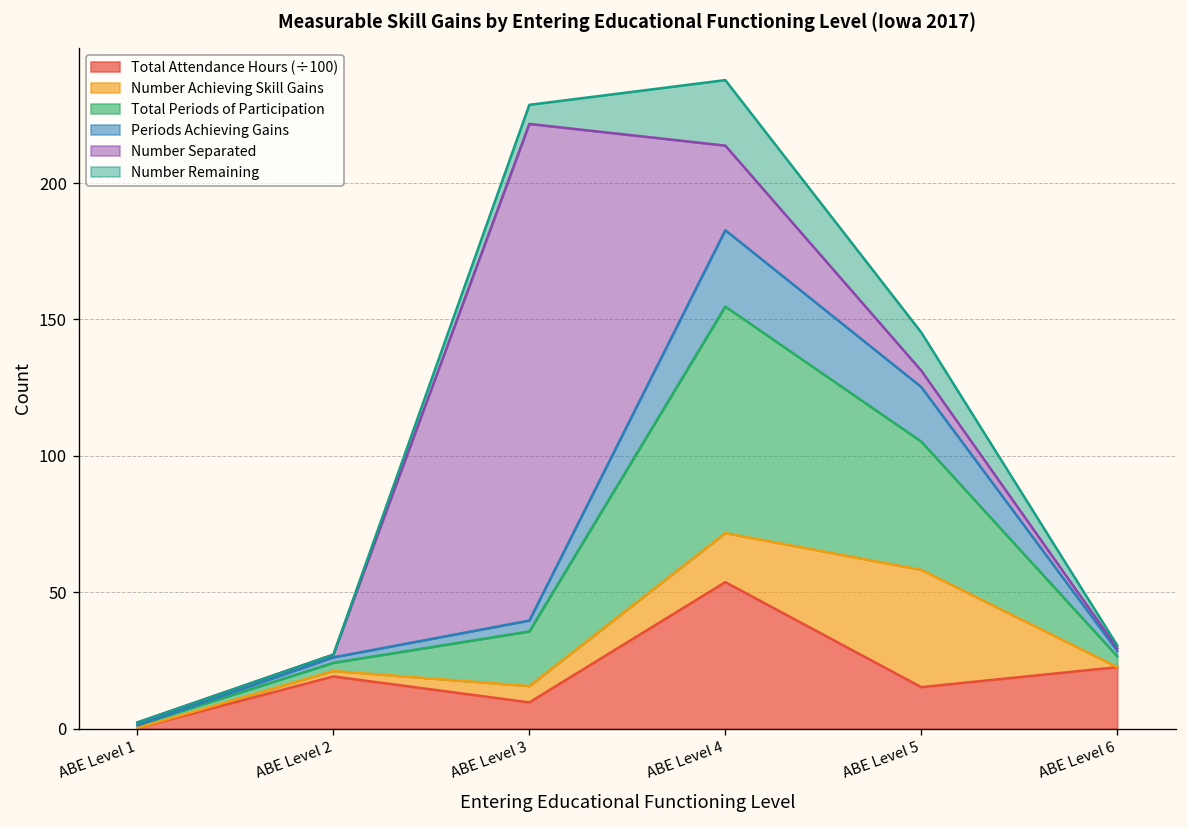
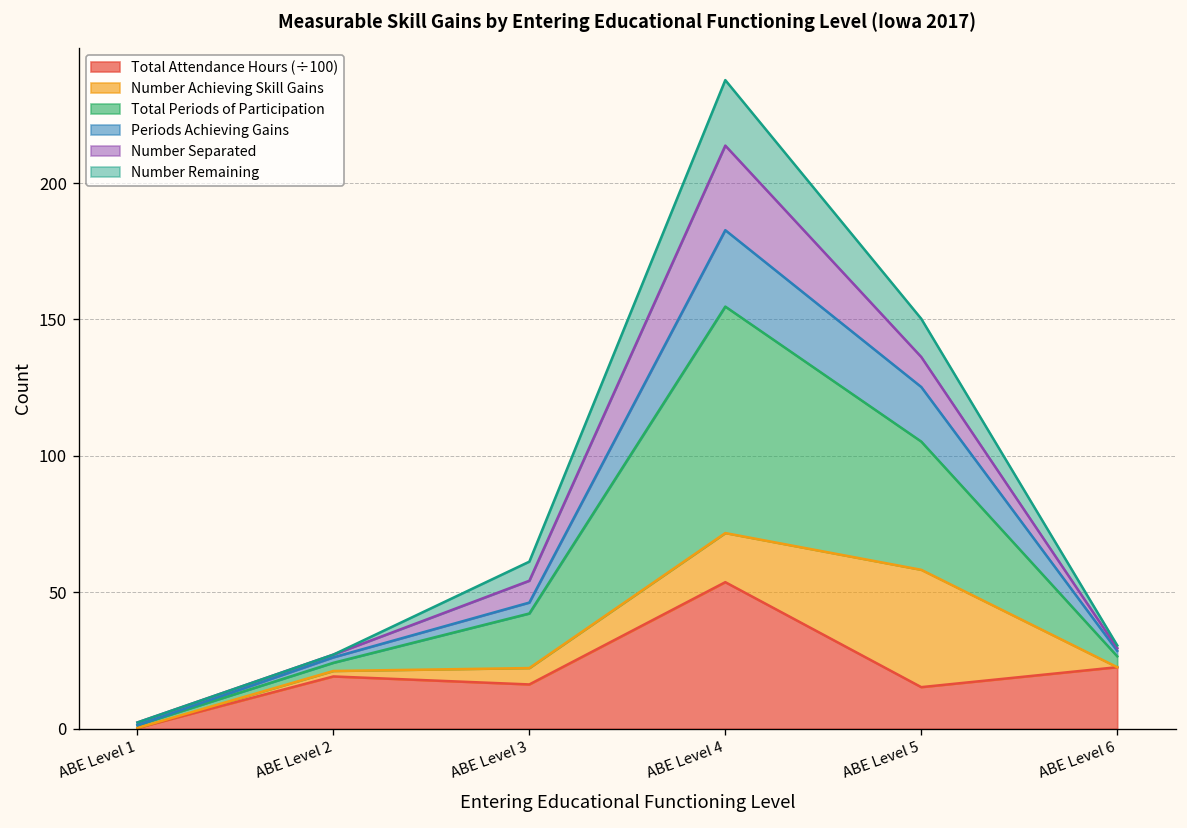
Total Attendance Hours (÷100), ABE Level 3: 10 -> 16
Number Separated, ABE Level 3: 182 -> 8
Number Separated, ABE Level 5: 6 -> 11
